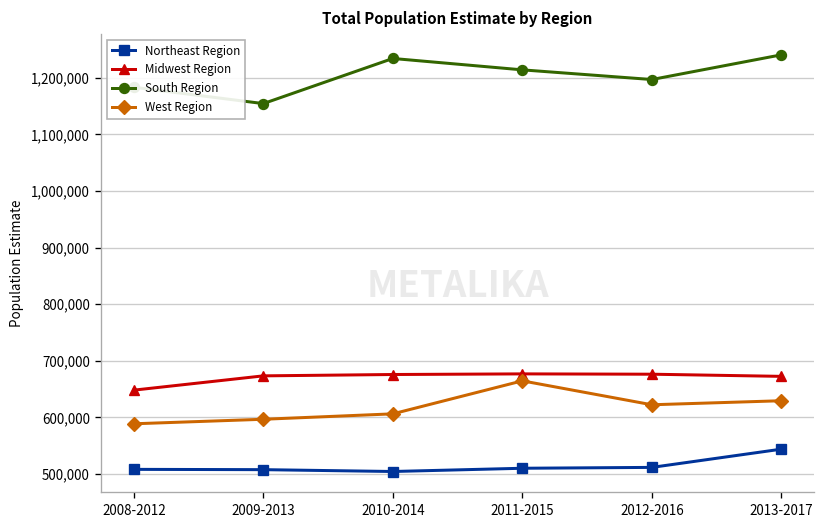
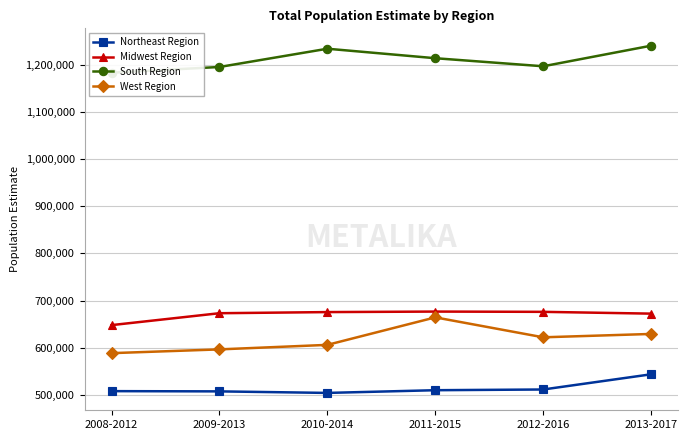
South Region, 2009-2013: 1,150,000 -> 1,200,000
